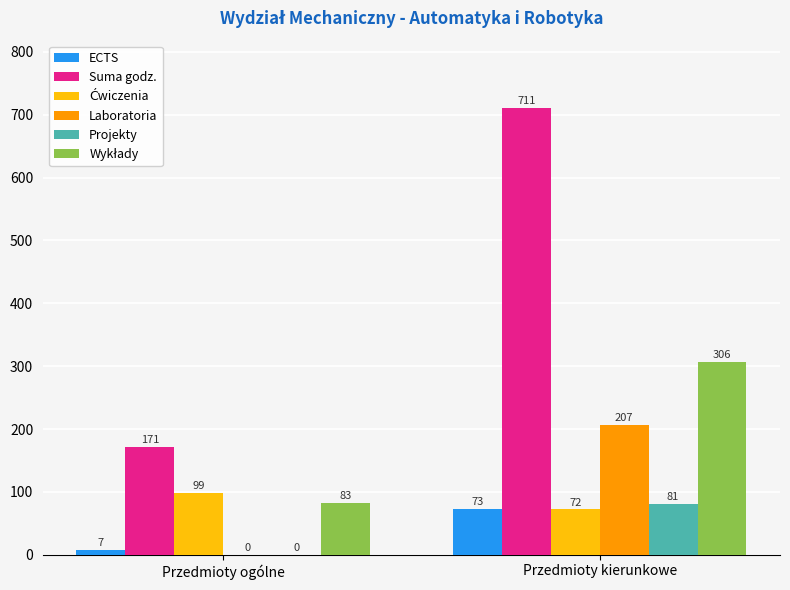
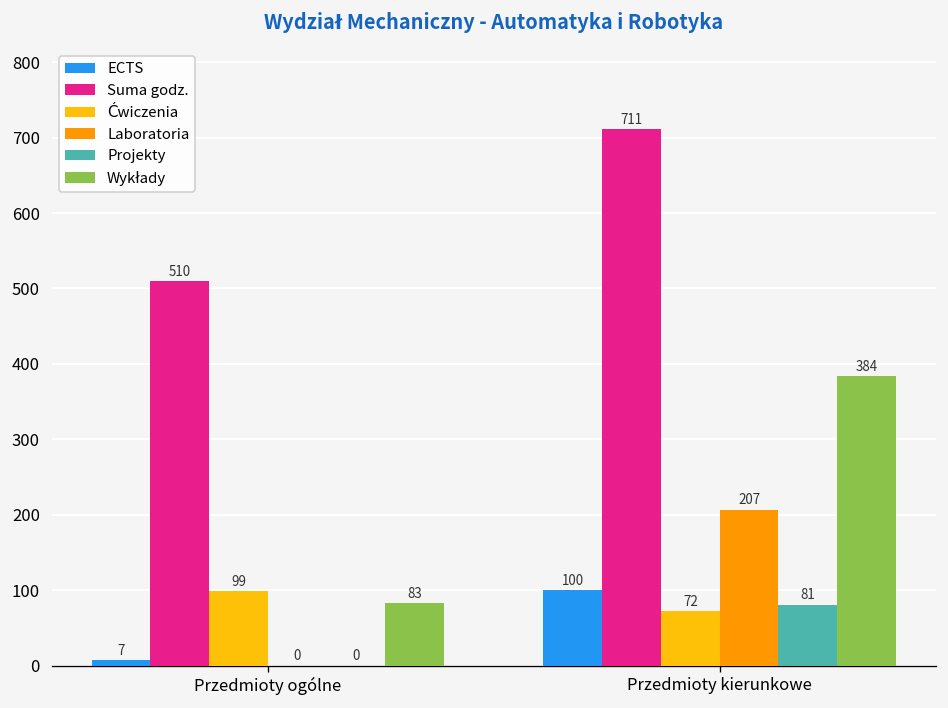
Suma godz., Przedmioty ogólne: 171 -> 510
ECTS, Przedmioty kierunkowe: 73 -> 100
Wykłady, Przedmioty kierunkowe: 306 -> 384
